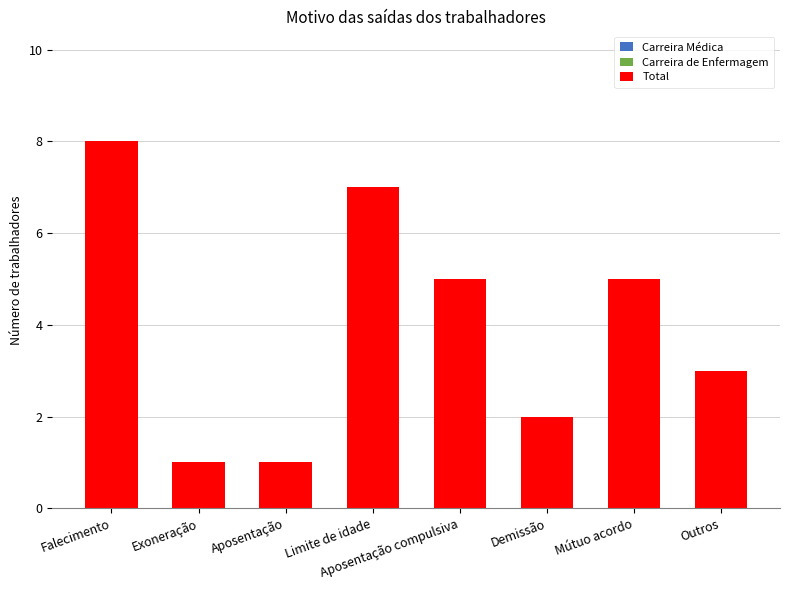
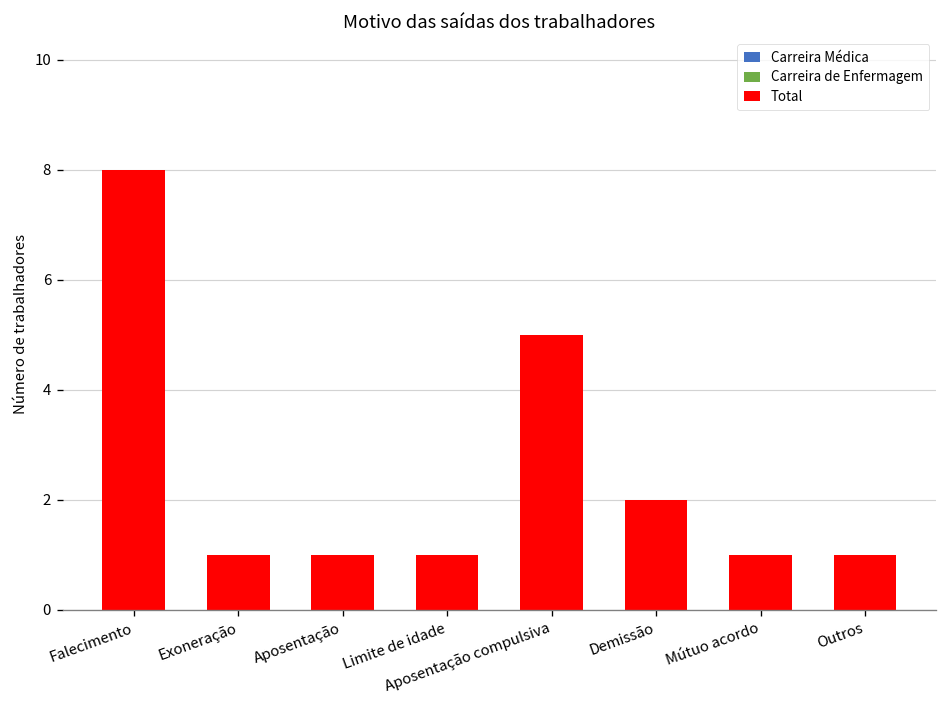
Total, Limite de idade: 7 -> 1
Total, Mútuo acordo: 5 -> 1
Total, Outros: 3 -> 1
